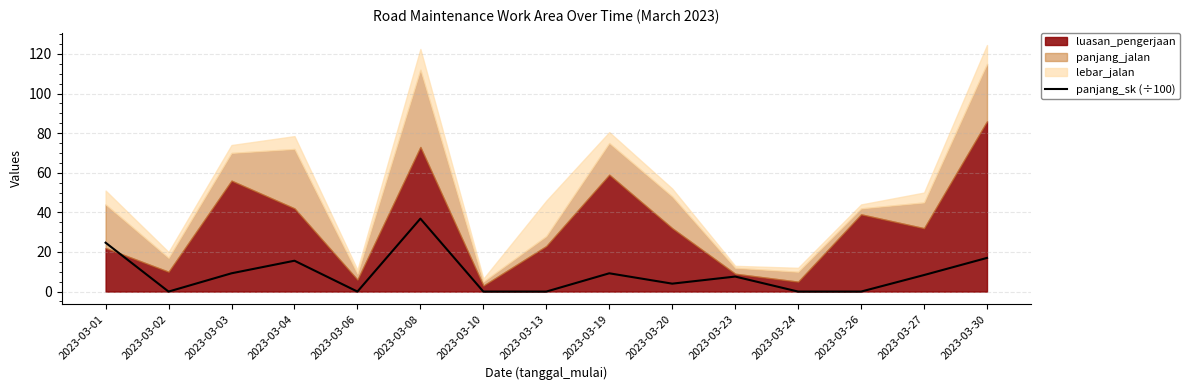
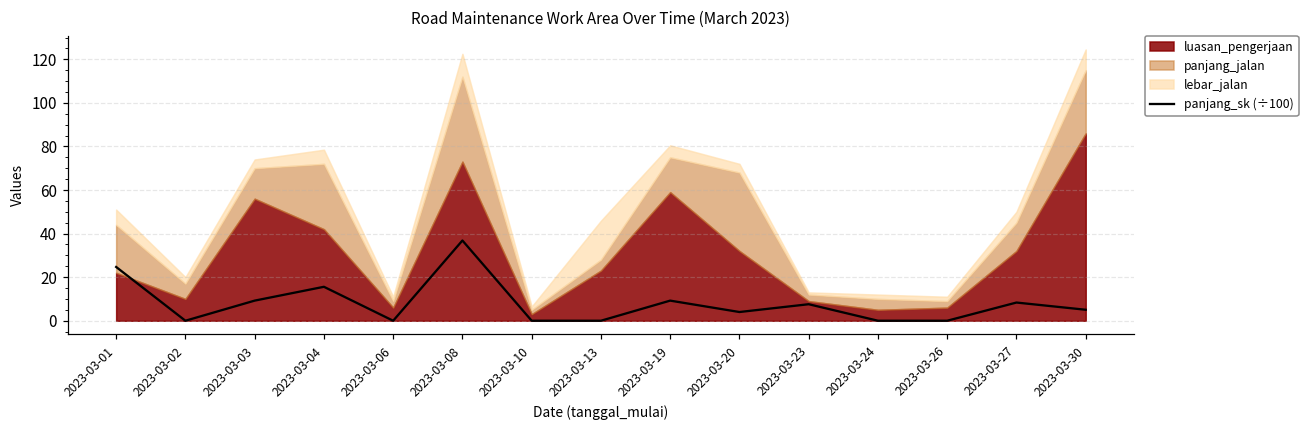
panjang_jalan, 2023-03-20: 16 -> 36
luasan_pengerjaan, 2023-03-26: 39 -> 6
panjang_sk (÷100), 2023-03-30: 17 -> 5
